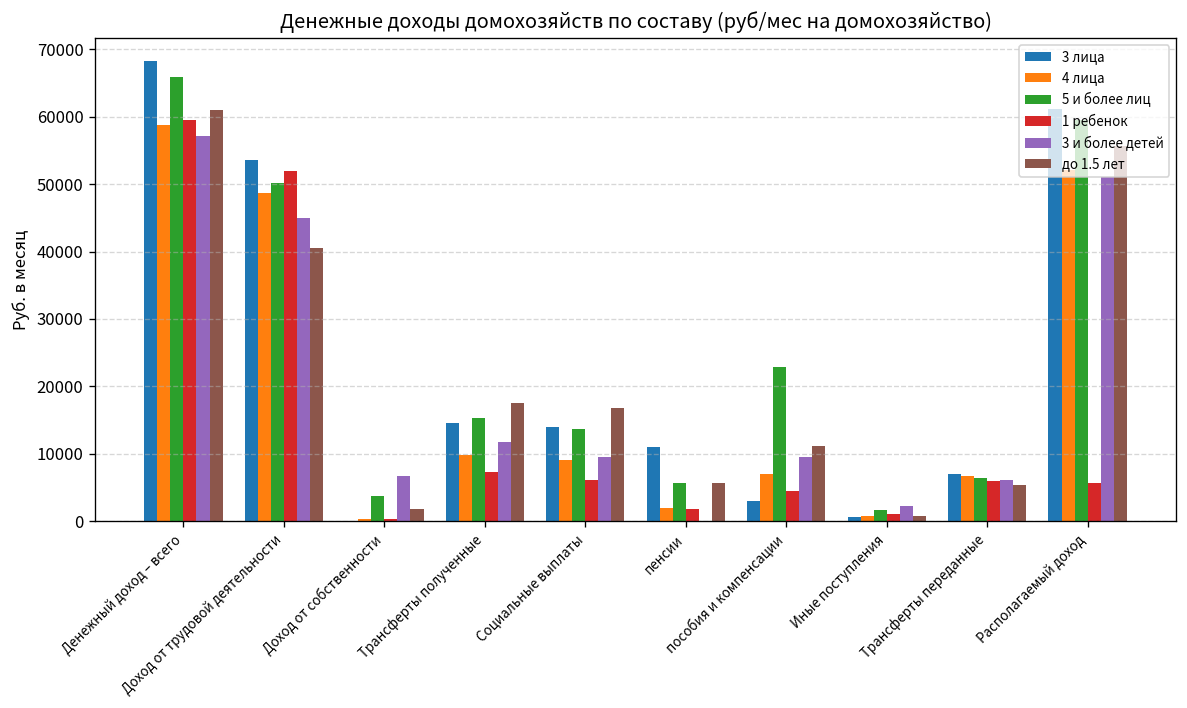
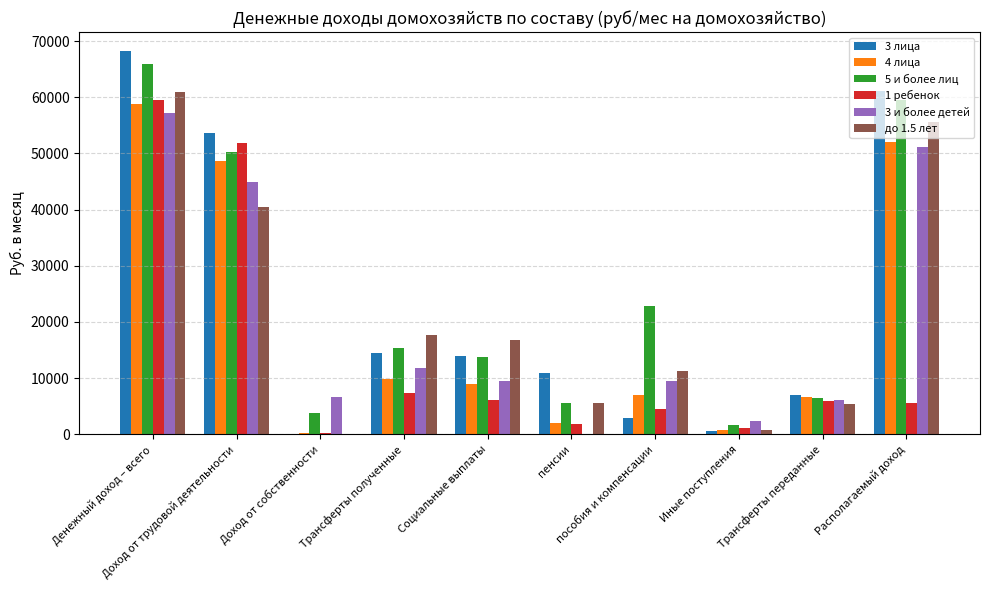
до 1.5 лет, Доход от собственности: 2000 -> 0
